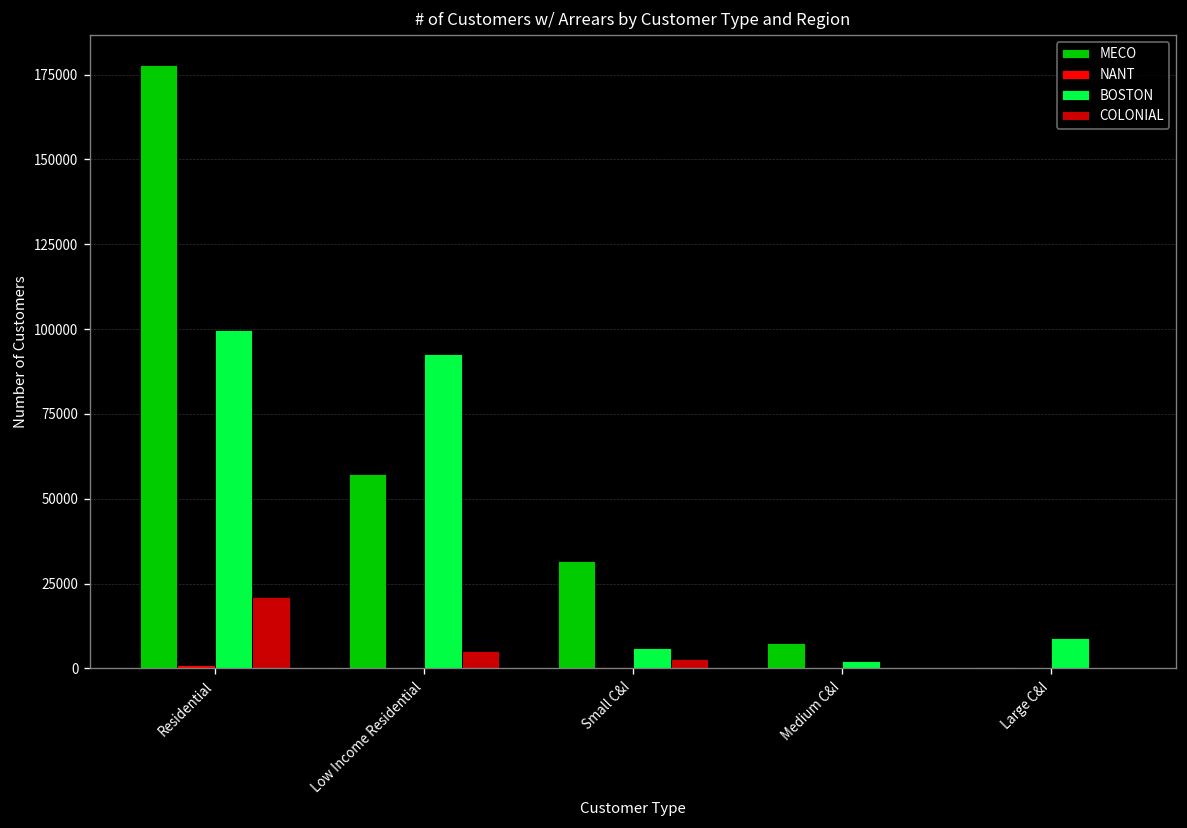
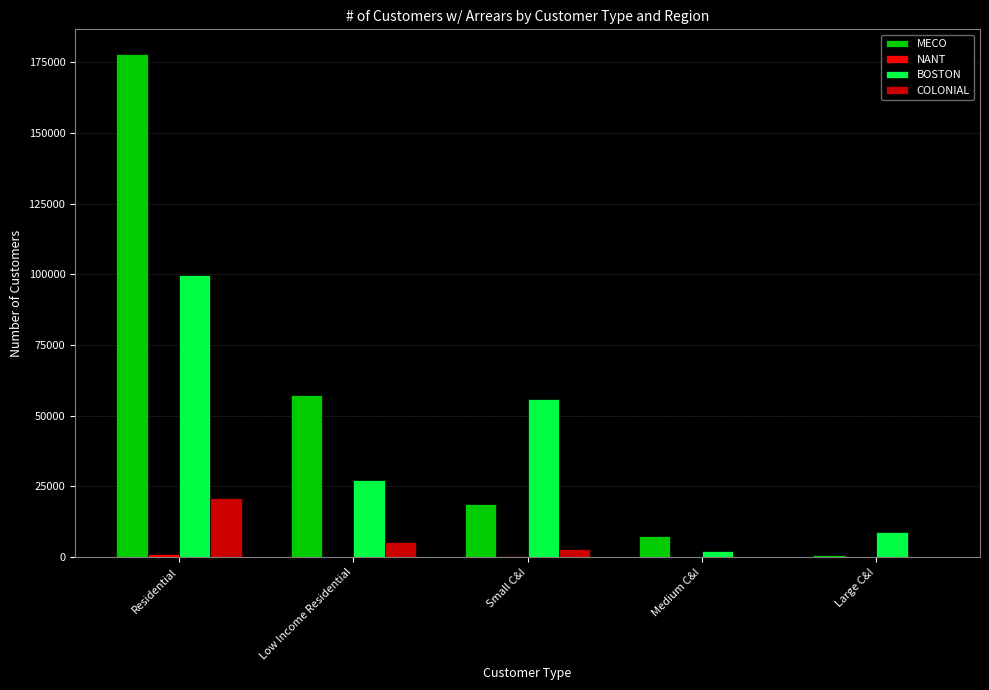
BOSTON, Low Income Residential: 93000 -> 27000
MECO, Small C&I: 32000 -> 19000
BOSTON, Small C&I: 6000 -> 56000
